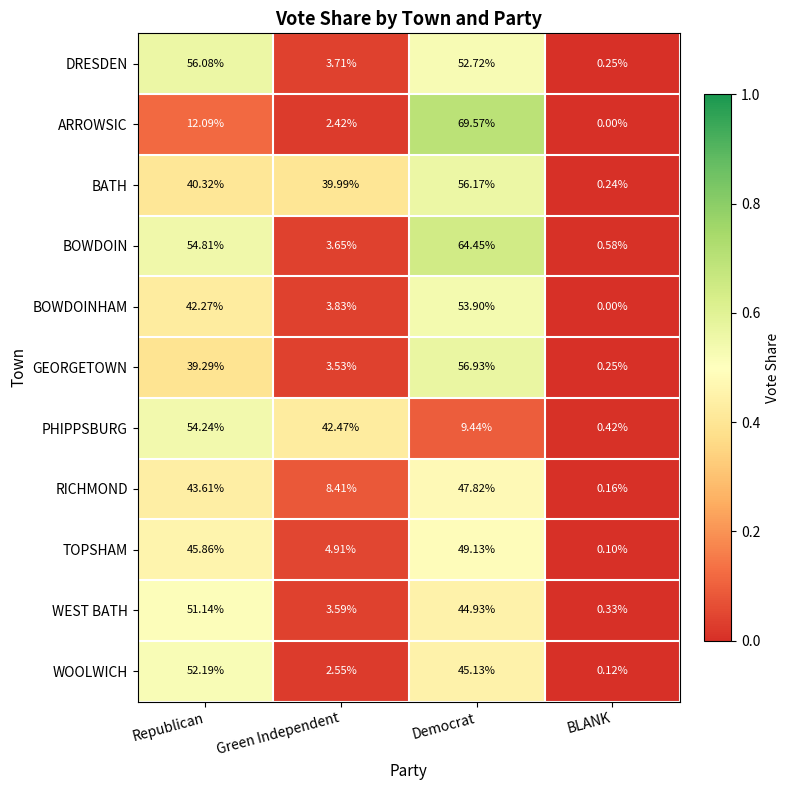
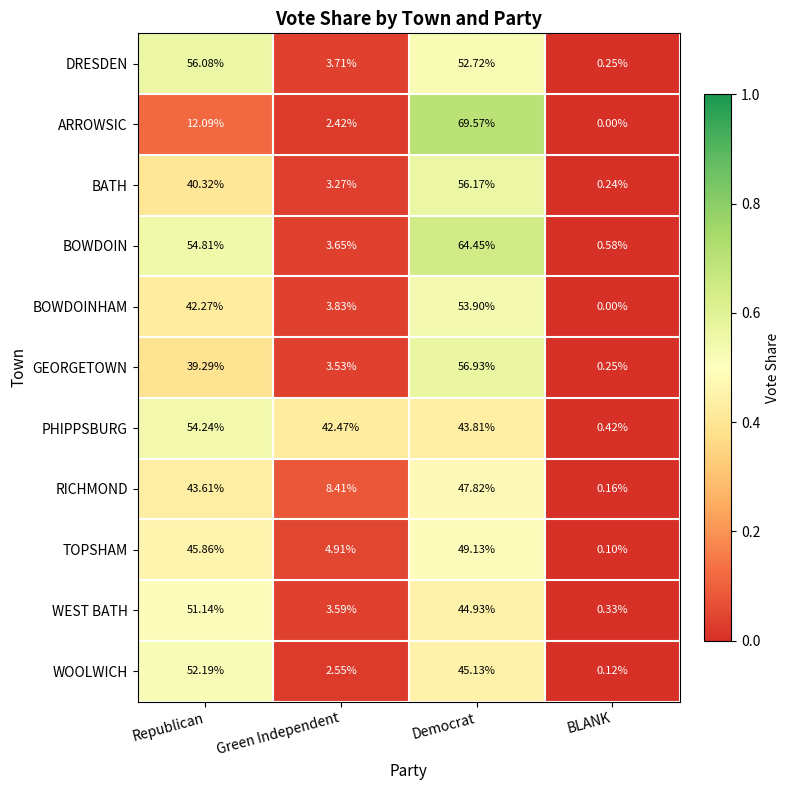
BATH, Green Independent: 39.99% -> 3.27%
PHIPPSBURG, Democrat: 9.44% -> 43.81%
